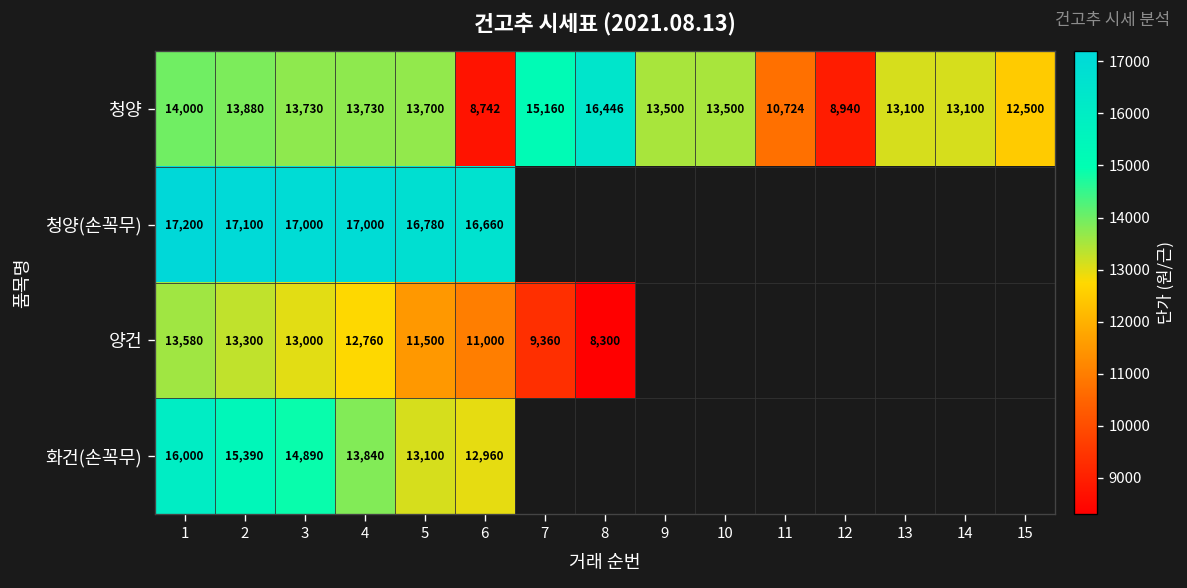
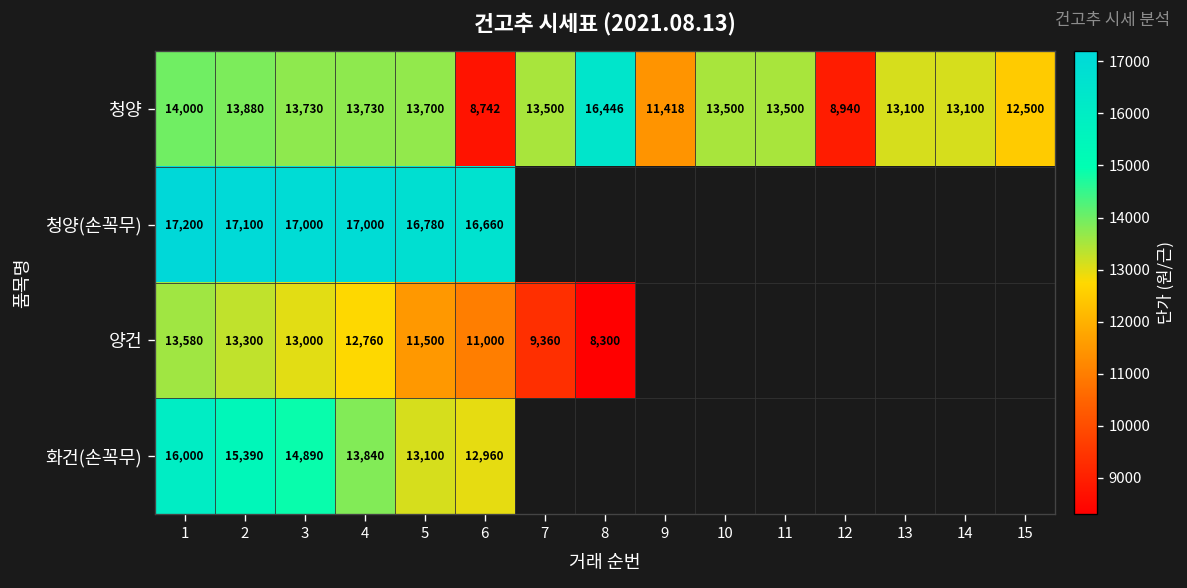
청양, 7: 15,160 -> 13,500
청양, 9: 13,500 -> 11,418
청양, 11: 10,724 -> 13,500
